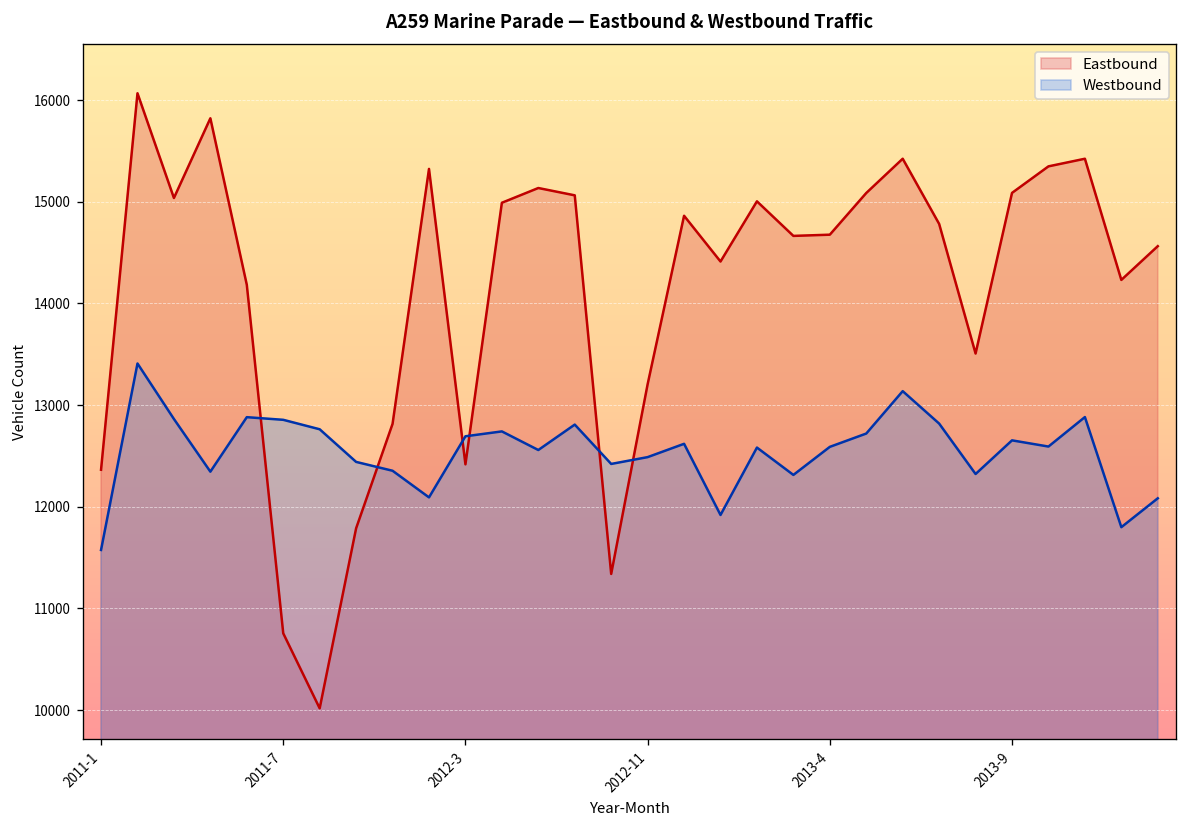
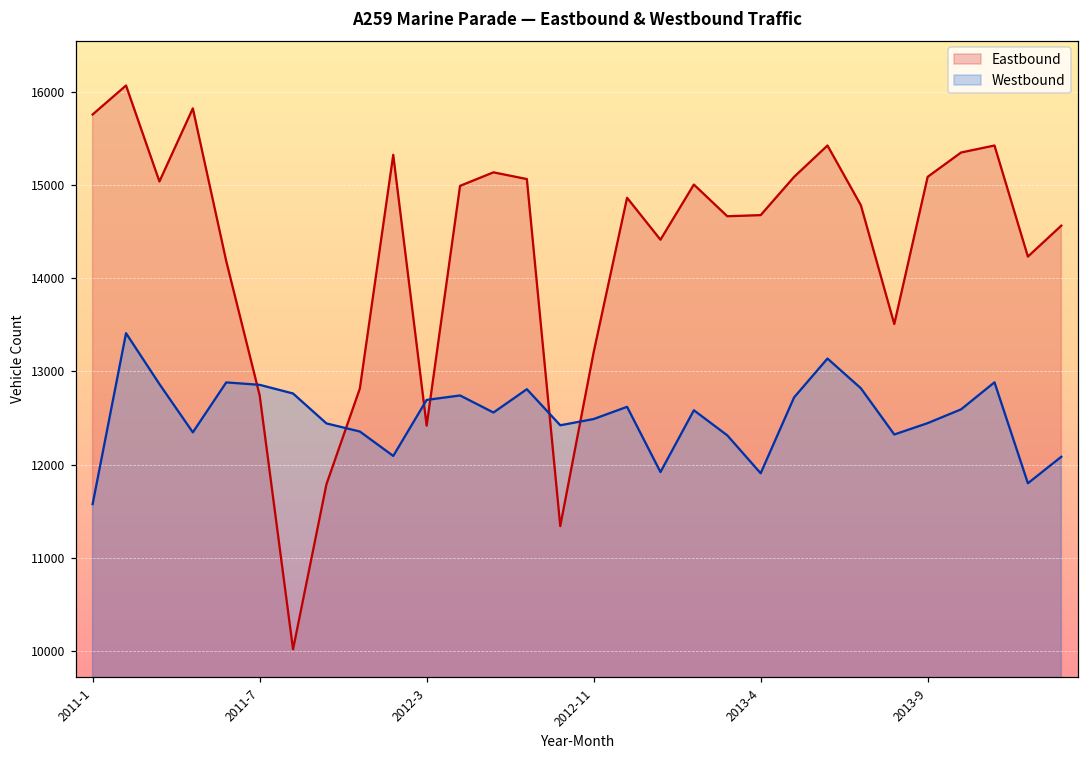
Eastbound, 2011-1: 12400 -> 15800
Eastbound, 2011-7: 10800 -> 12700
Westbound, 2013-4: 12600 -> 11900
Westbound, 2013-9: 12700 -> 12400
